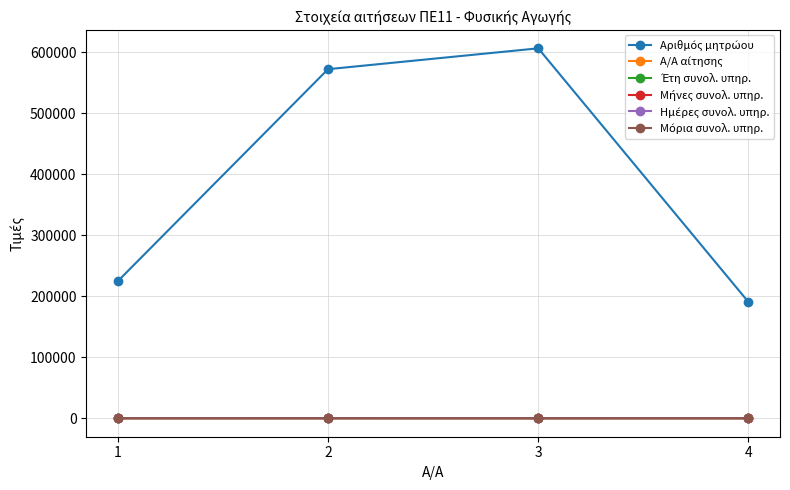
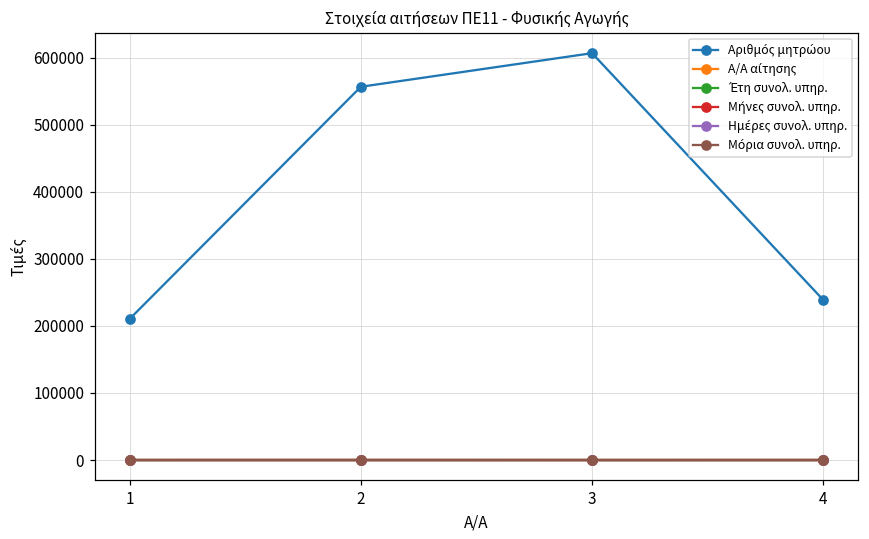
Αριθμός μητρώου, 1: 220000 -> 210000
Αριθμός μητρώου, 2: 570000 -> 560000
Αριθμός μητρώου, 4: 190000 -> 240000
